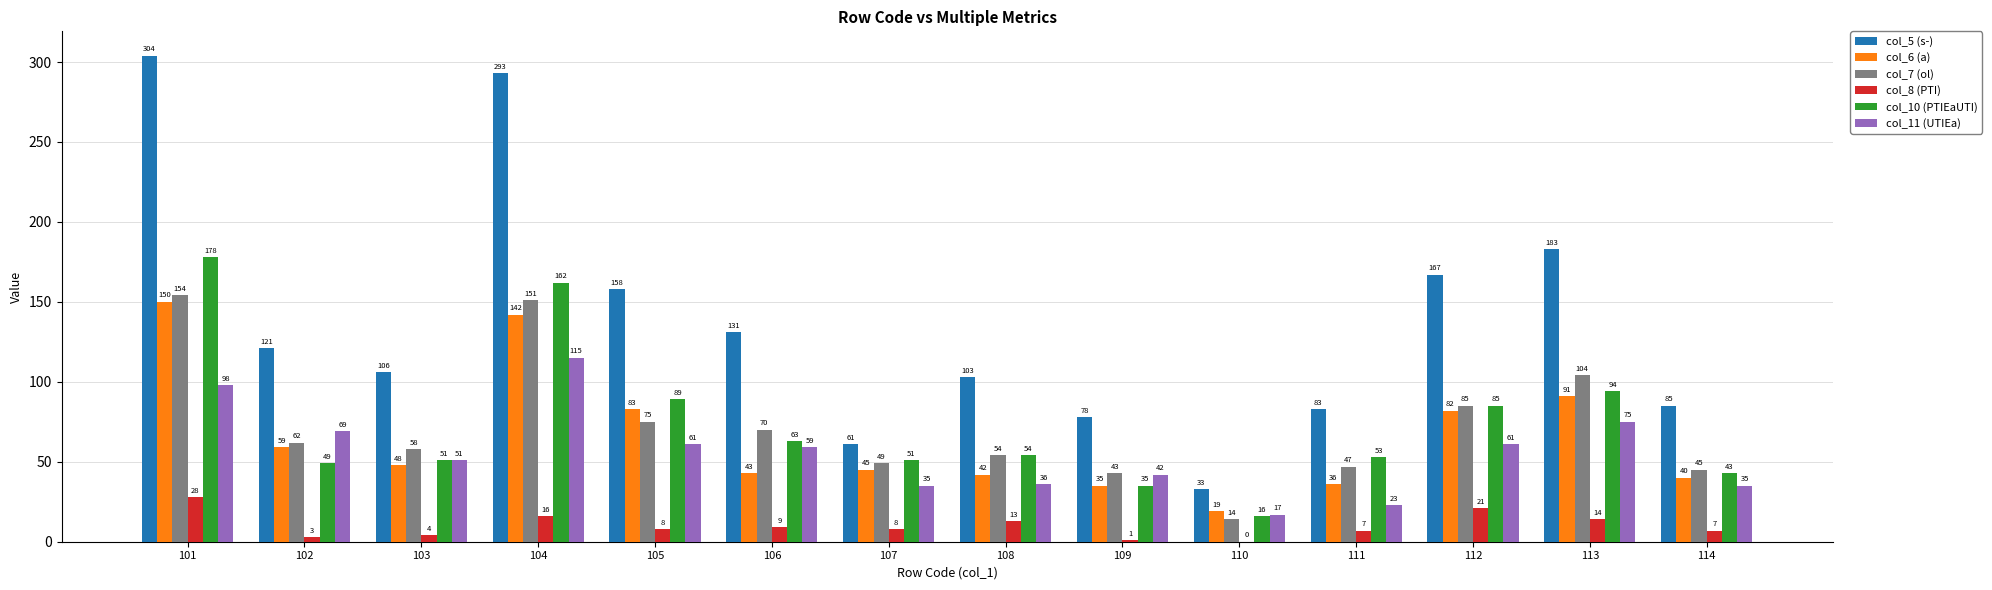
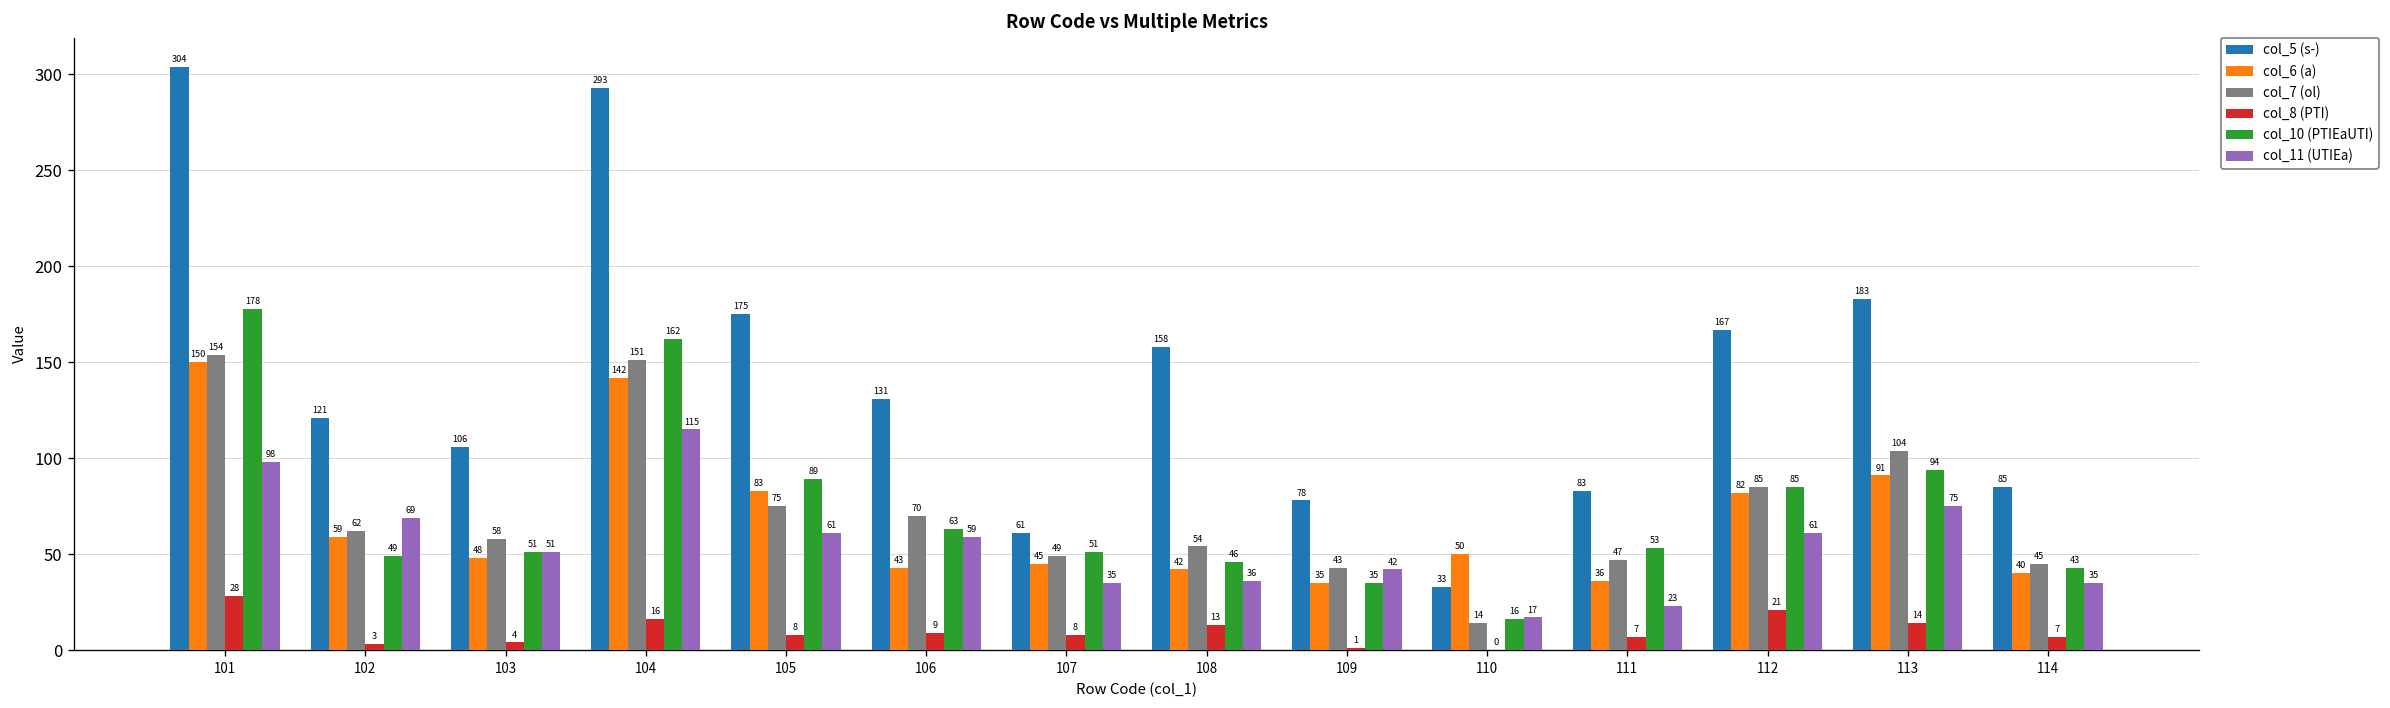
col_5 (s-), 105: 158 -> 175
col_5 (s-), 108: 103 -> 158
col_10 (PTIEaUTI), 108: 54 -> 46
col_6 (a), 110: 19 -> 50
